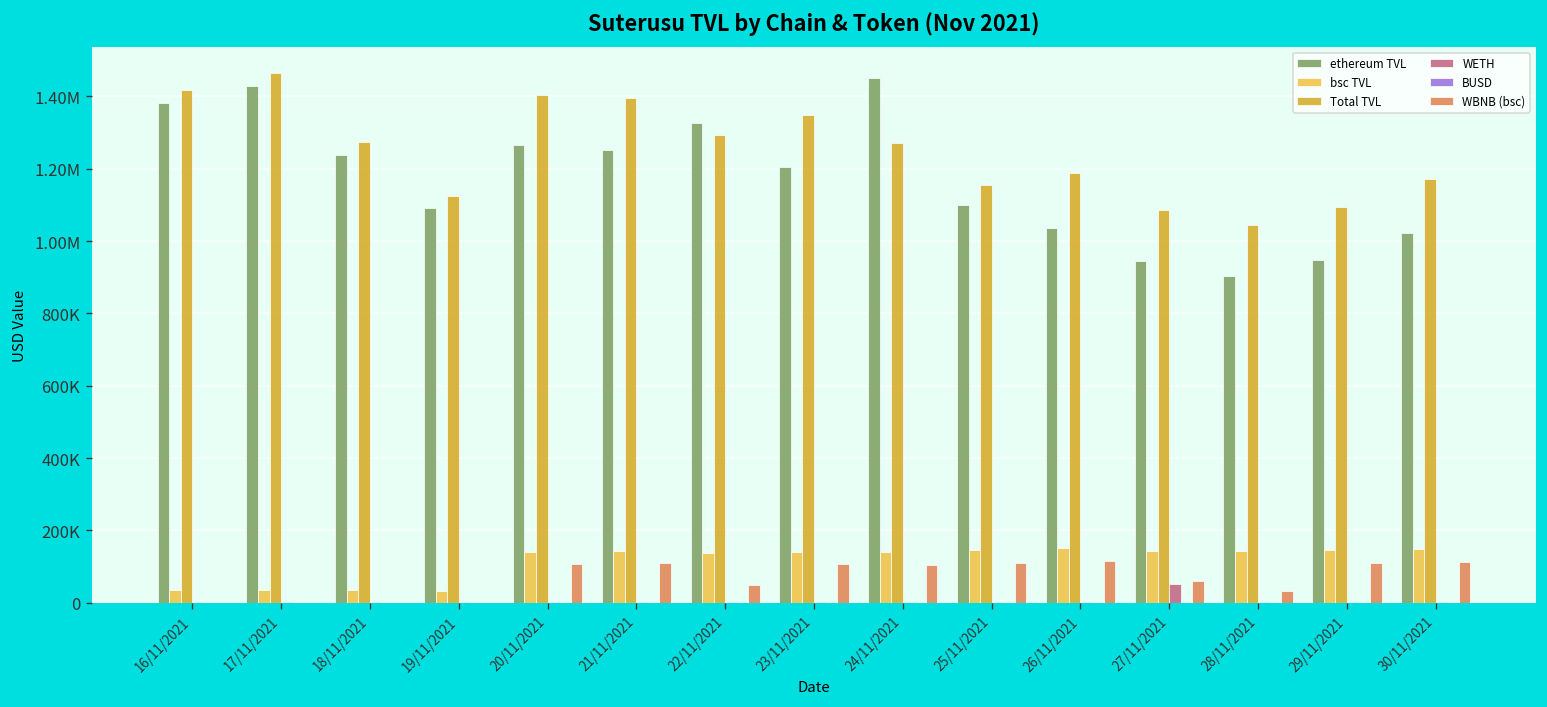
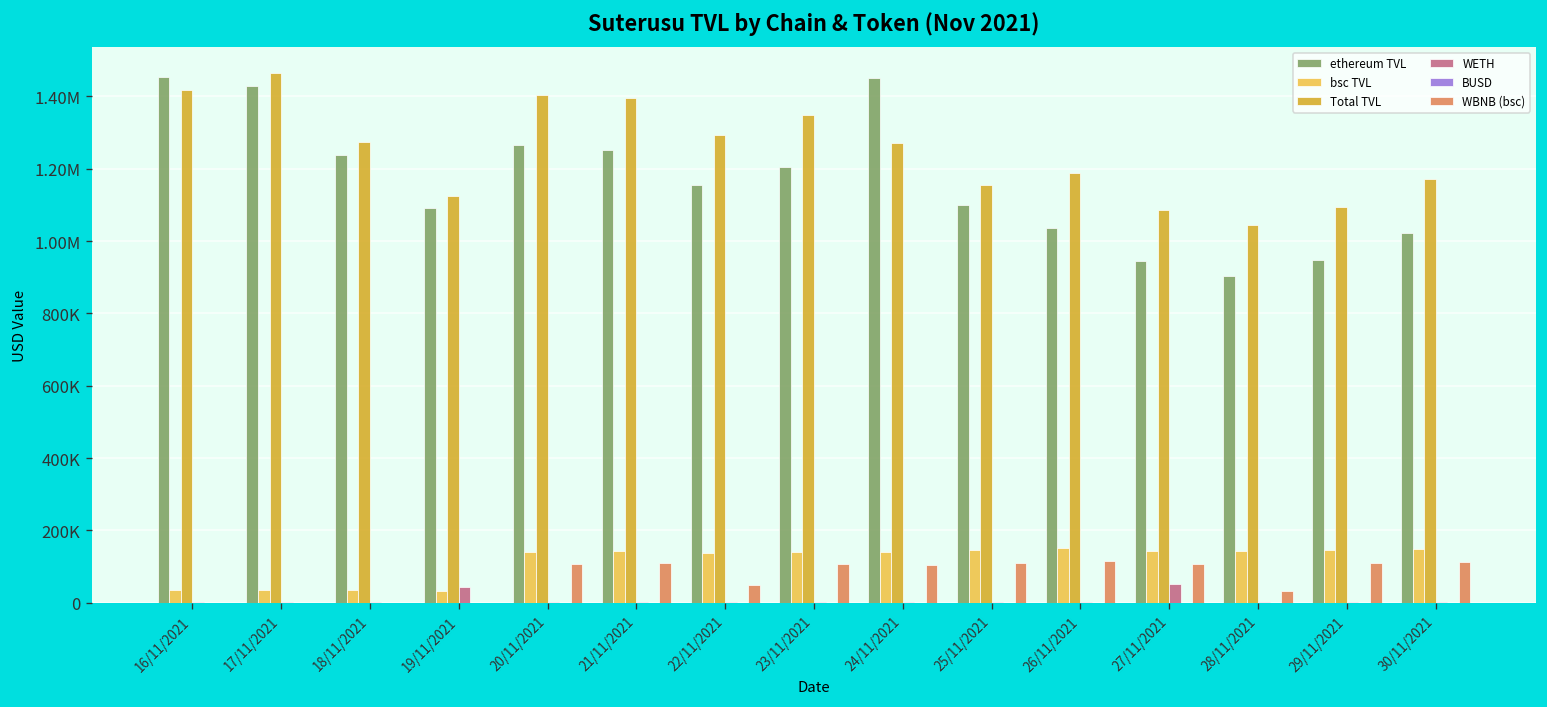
ethereum TVL, 16/11/2021: 1380000 -> 1450000
WETH, 19/11/2021: 0 -> 40000
ethereum TVL, 22/11/2021: 1330000 -> 1160000
WBNB (bsc), 27/11/2021: 60000 -> 110000
